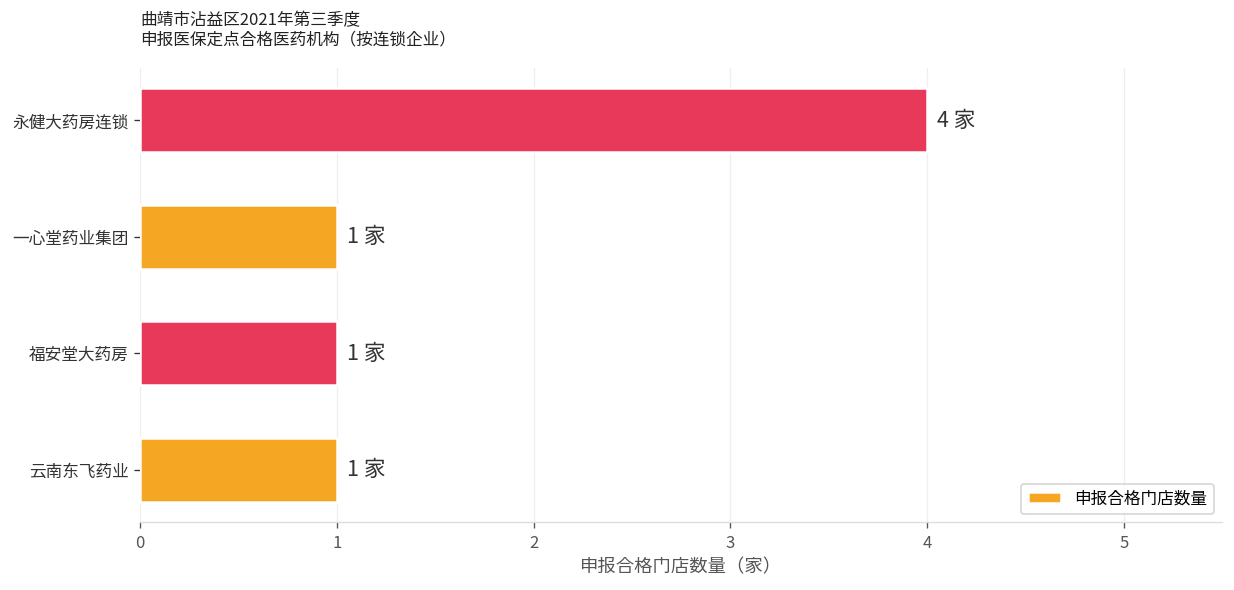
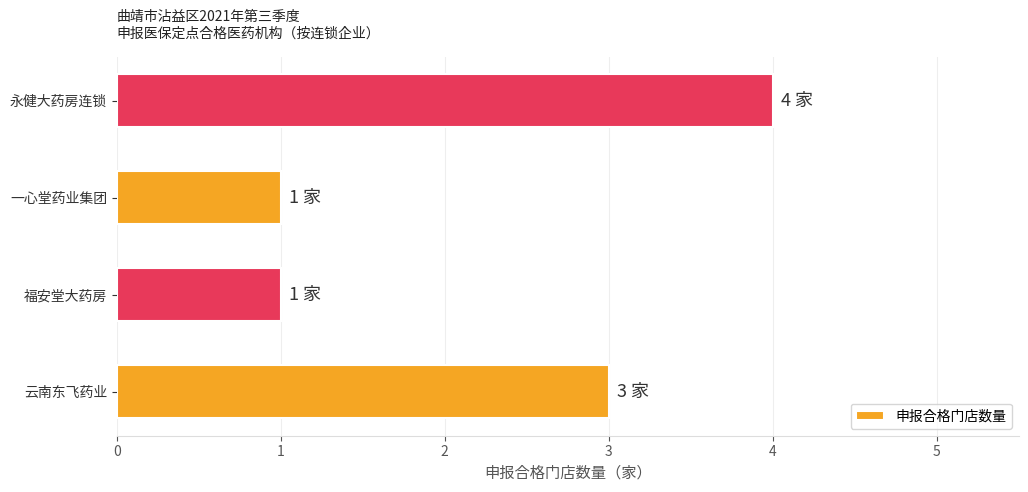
云南东飞药业: 1 -> 3
